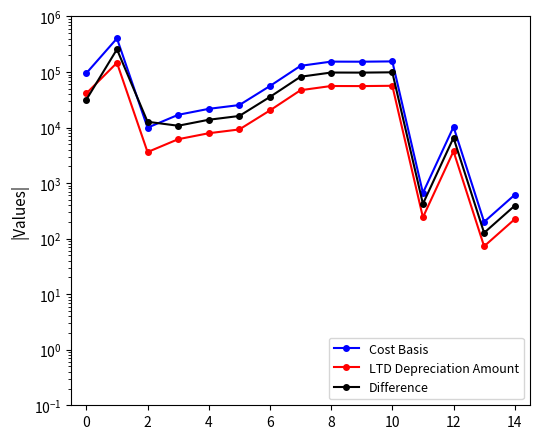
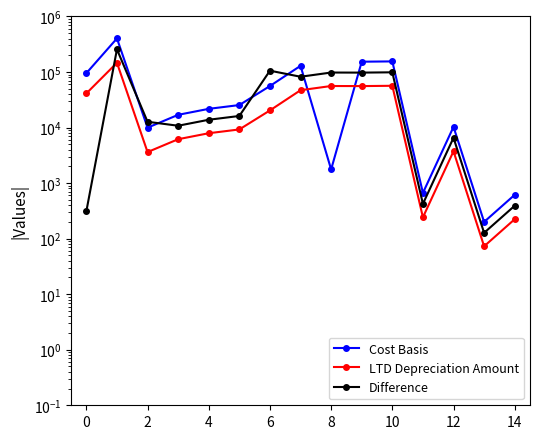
Difference, 0: 30000 -> 300
Difference, 6: 40000 -> 110000
Cost Basis, 8: 150000 -> 1800
